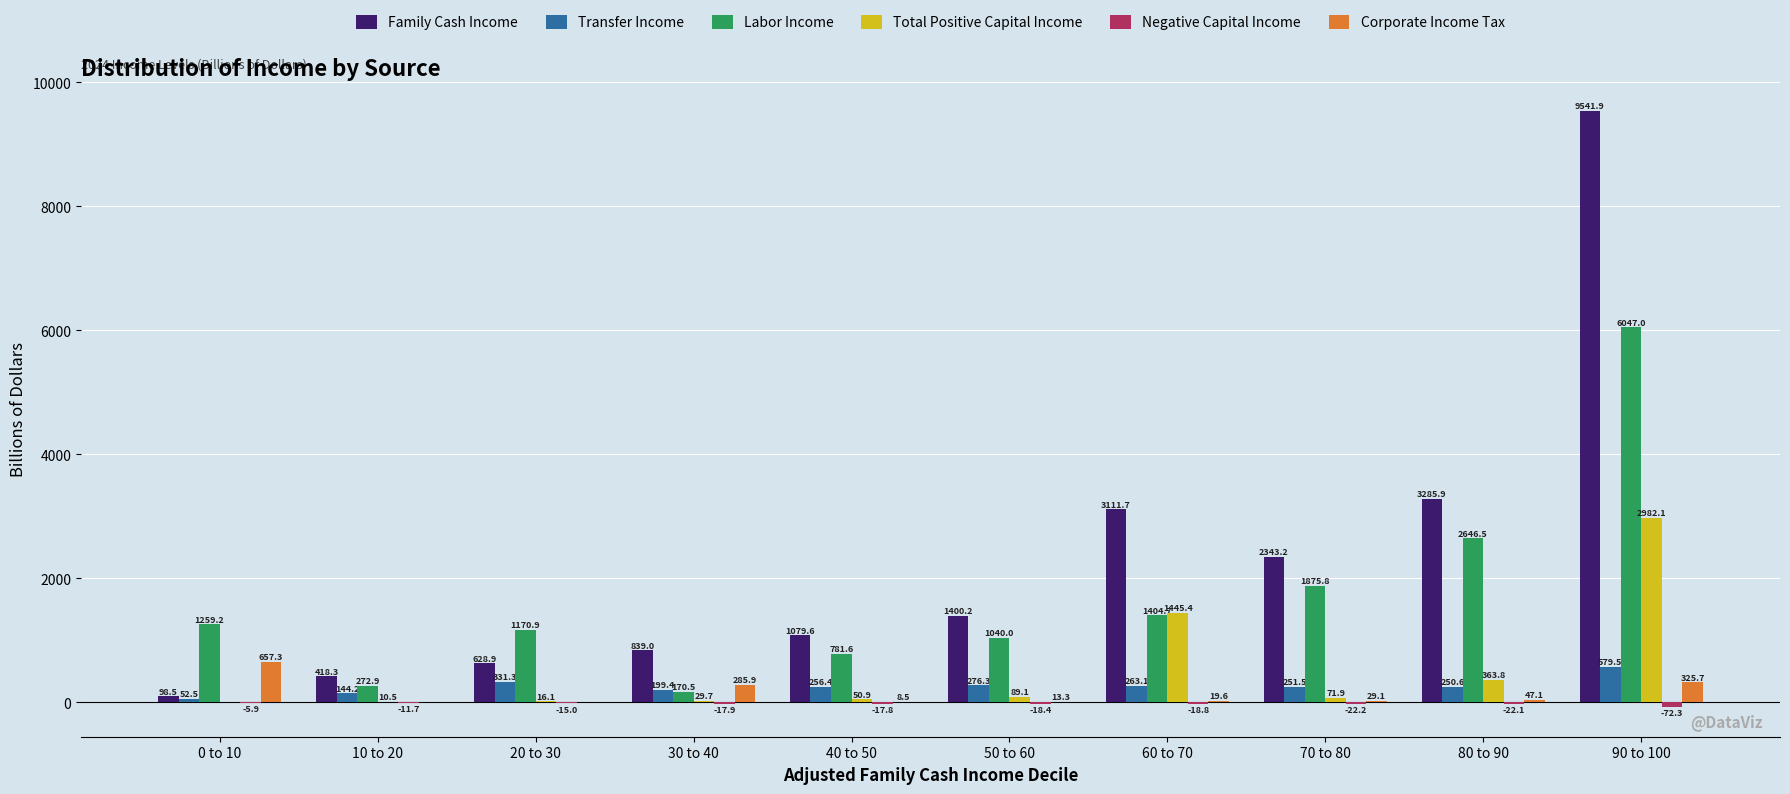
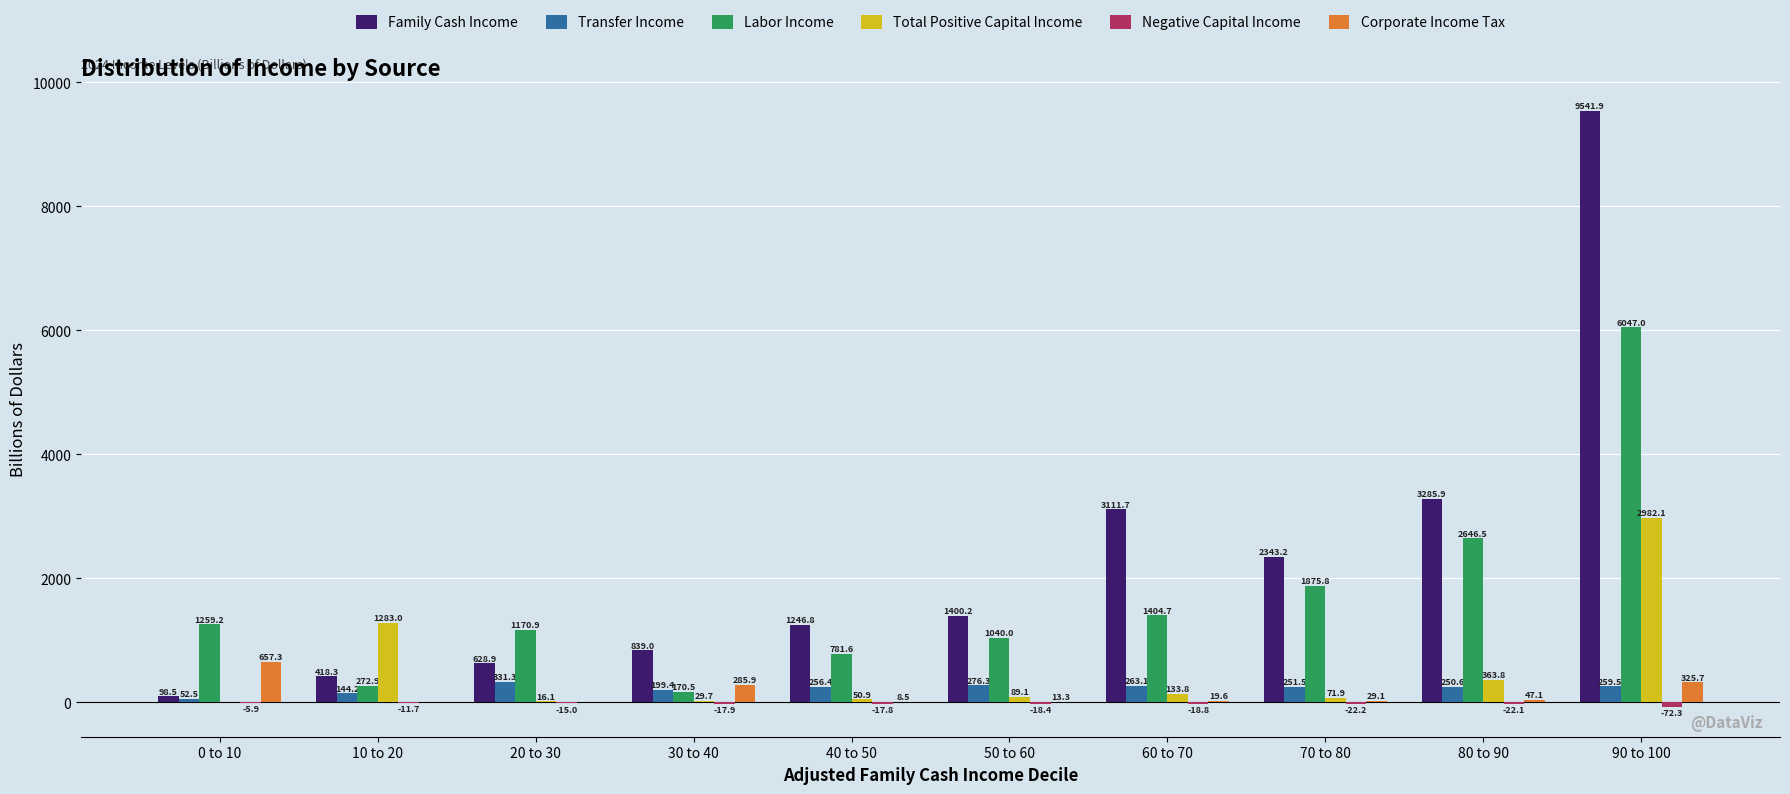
Total Positive Capital Income, 10 to 20: 10.5 -> 1283.0
Family Cash Income, 40 to 50: 1079.6 -> 1246.8
Total Positive Capital Income, 60 to 70: 1445.4 -> 133.8
Transfer Income, 90 to 100: 579.5 -> 259.5
